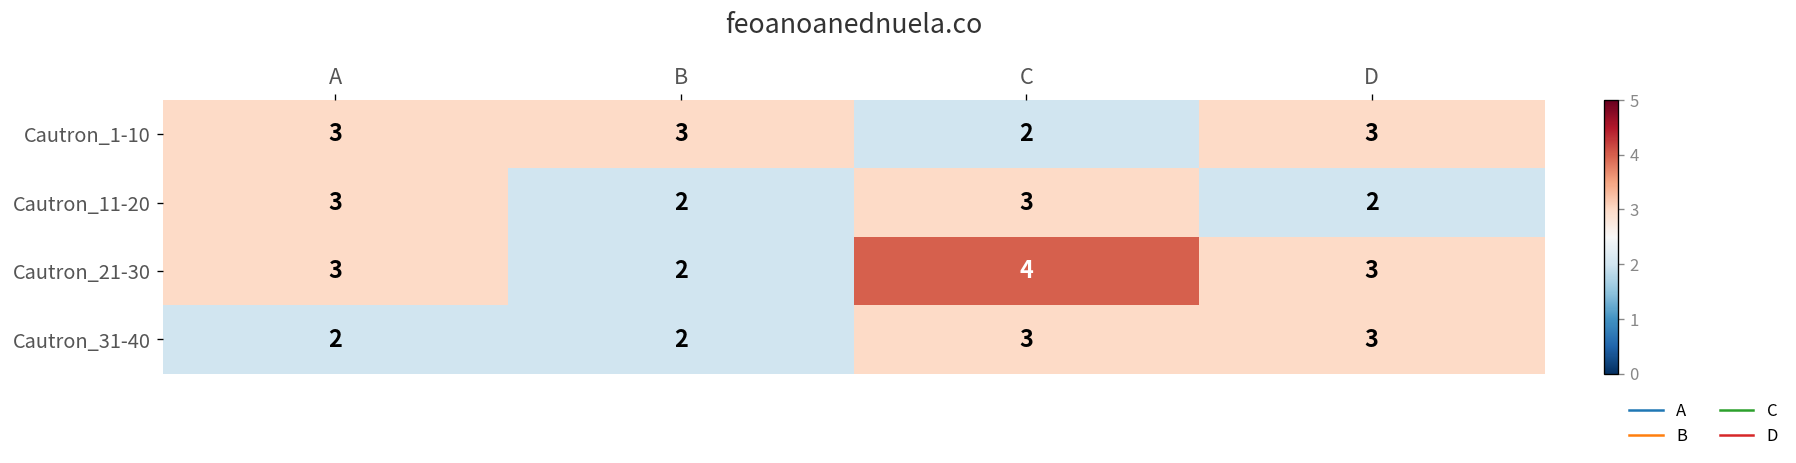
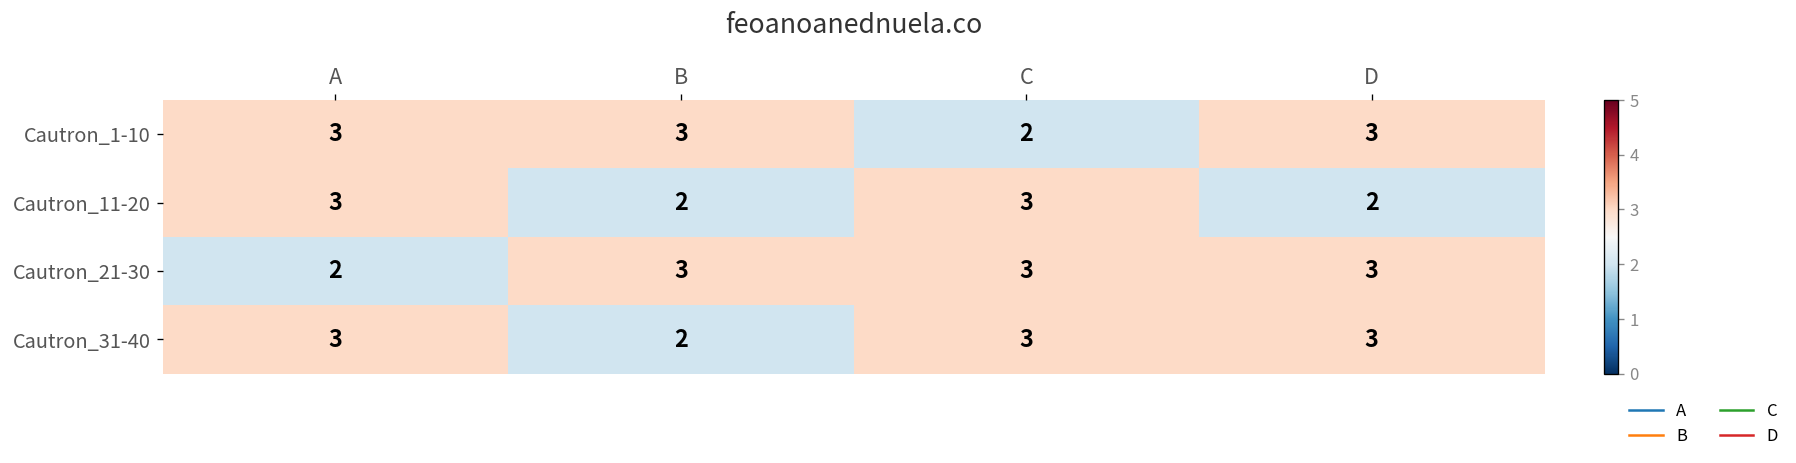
Cautron_21-30, A: 3 -> 2
Cautron_21-30, B: 2 -> 3
Cautron_21-30, C: 4 -> 3
Cautron_31-40, A: 2 -> 3
